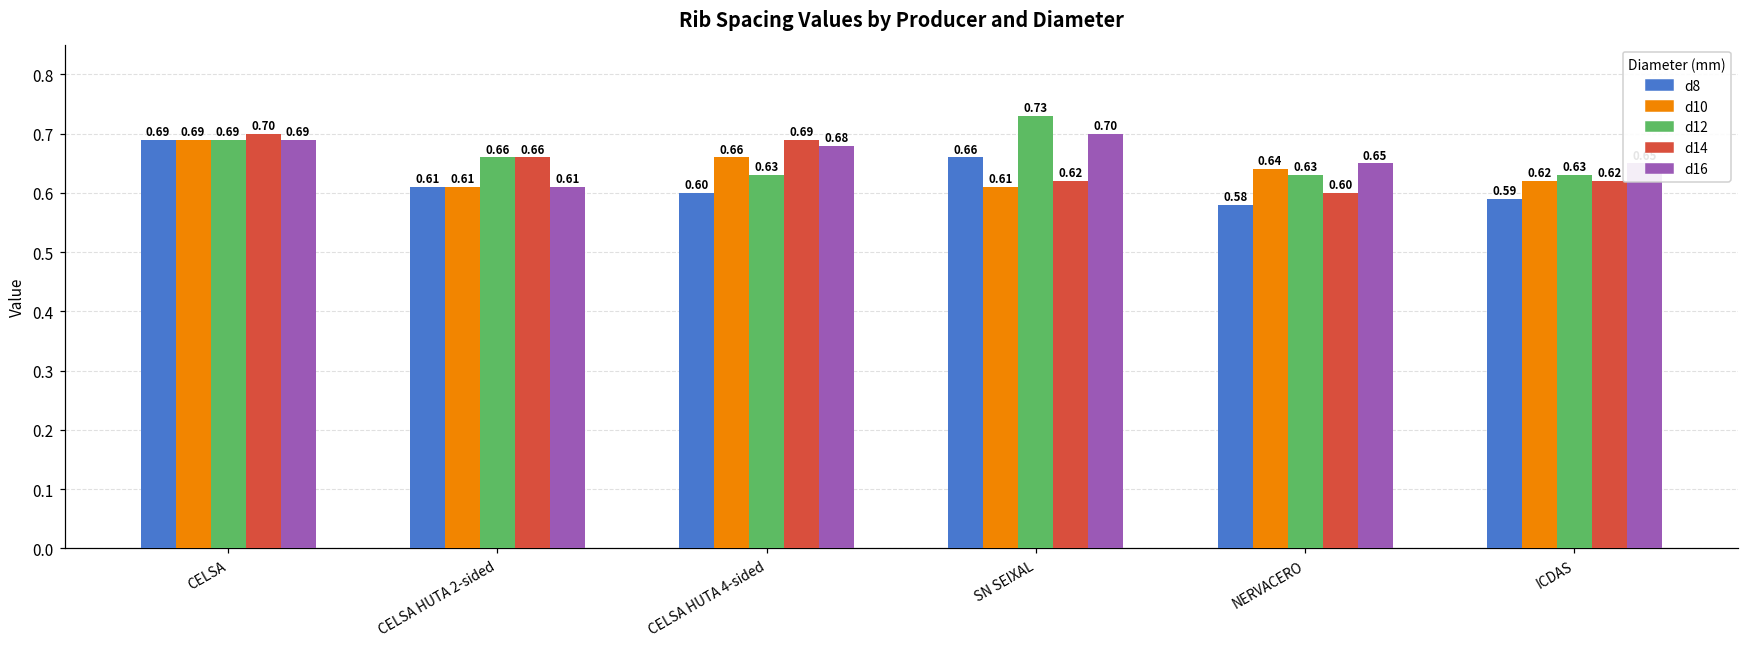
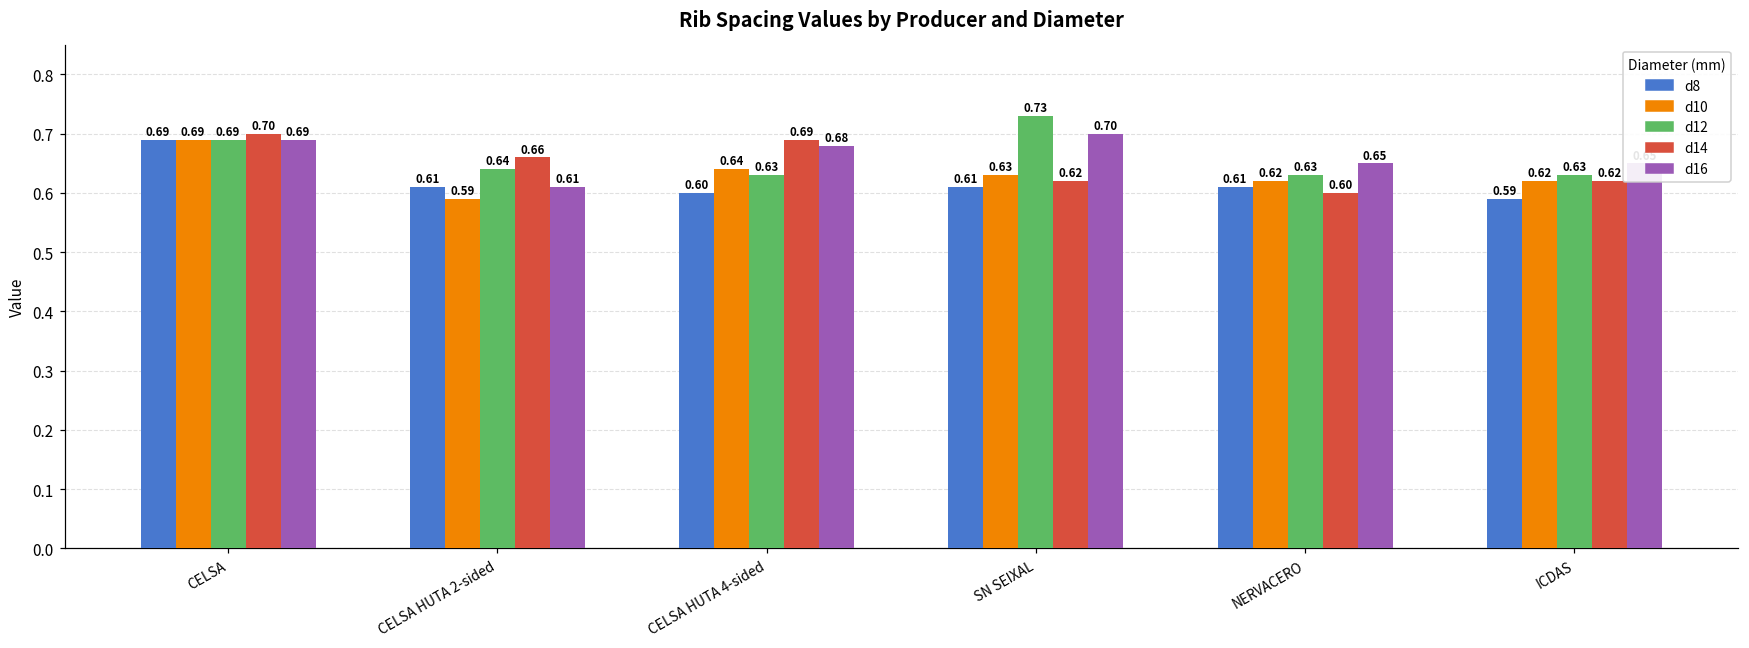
d10, CELSA HUTA 2-sided: 0.61 -> 0.59
d12, CELSA HUTA 2-sided: 0.66 -> 0.64
d10, CELSA HUTA 4-sided: 0.66 -> 0.64
d8, SN SEIXAL: 0.66 -> 0.61
d10, SN SEIXAL: 0.61 -> 0.63
d8, NERVACERO: 0.58 -> 0.61
d10, NERVACERO: 0.64 -> 0.62
